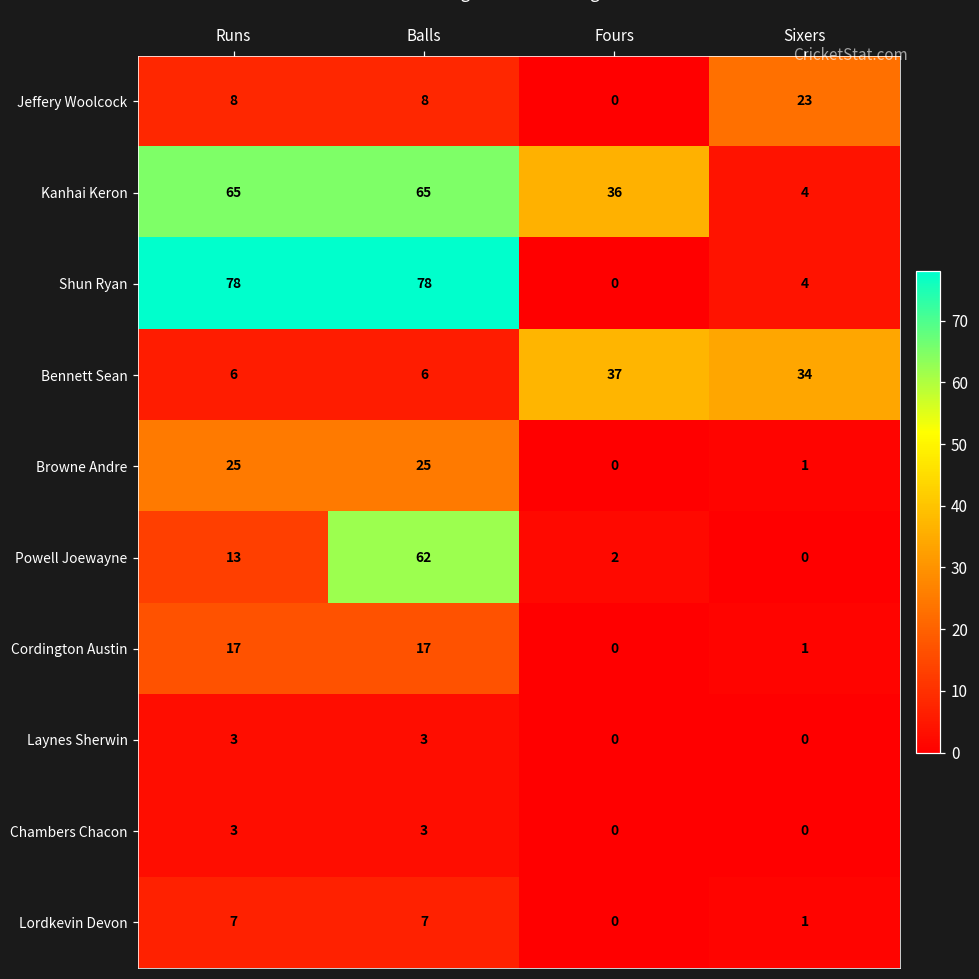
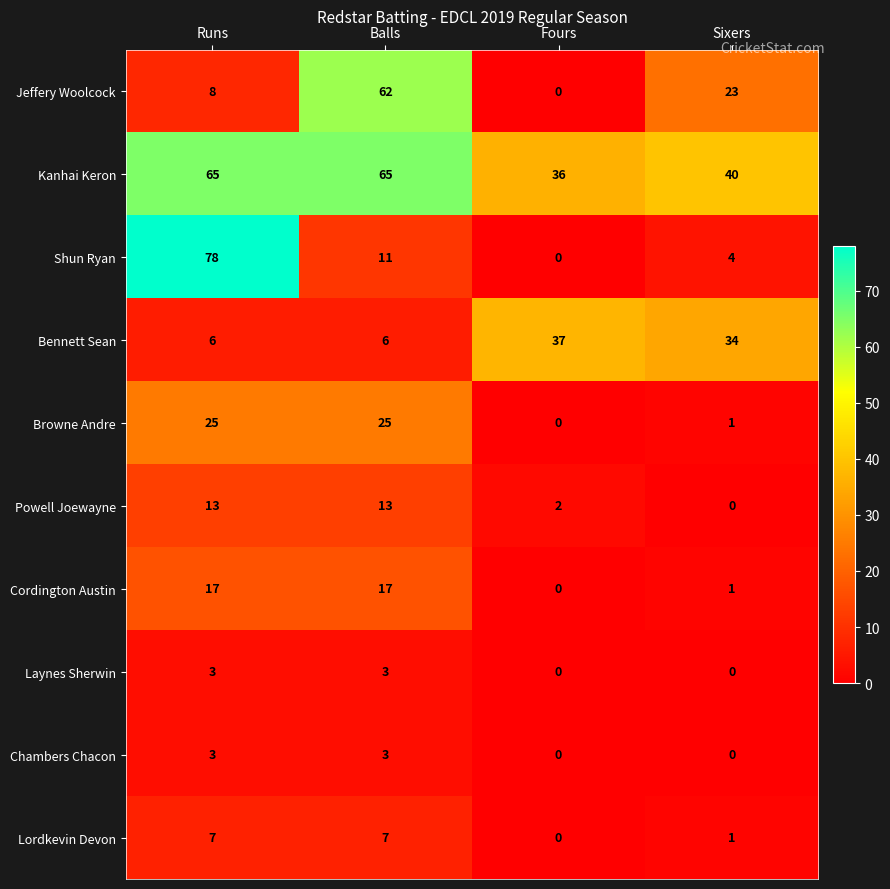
Jeffery Woolcock, Balls: 8 -> 62
Kanhai Keron, Sixers: 4 -> 40
Shun Ryan, Balls: 78 -> 11
Powell Joewayne, Balls: 62 -> 13
